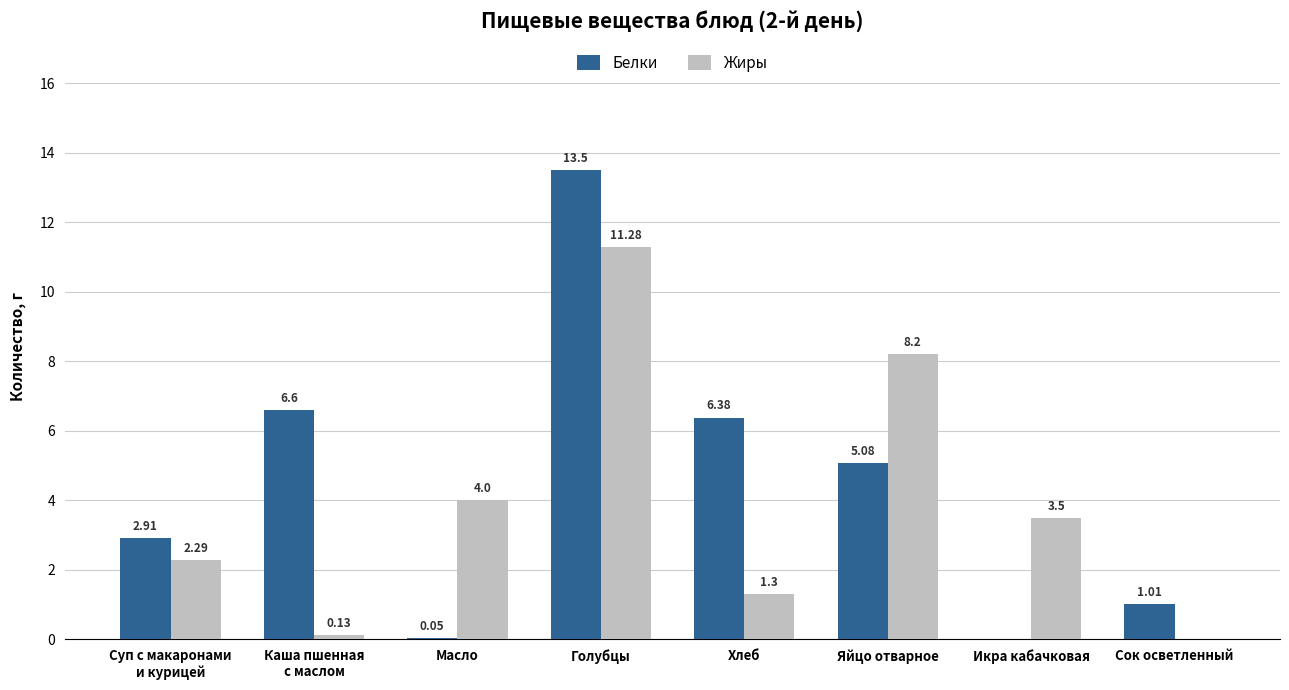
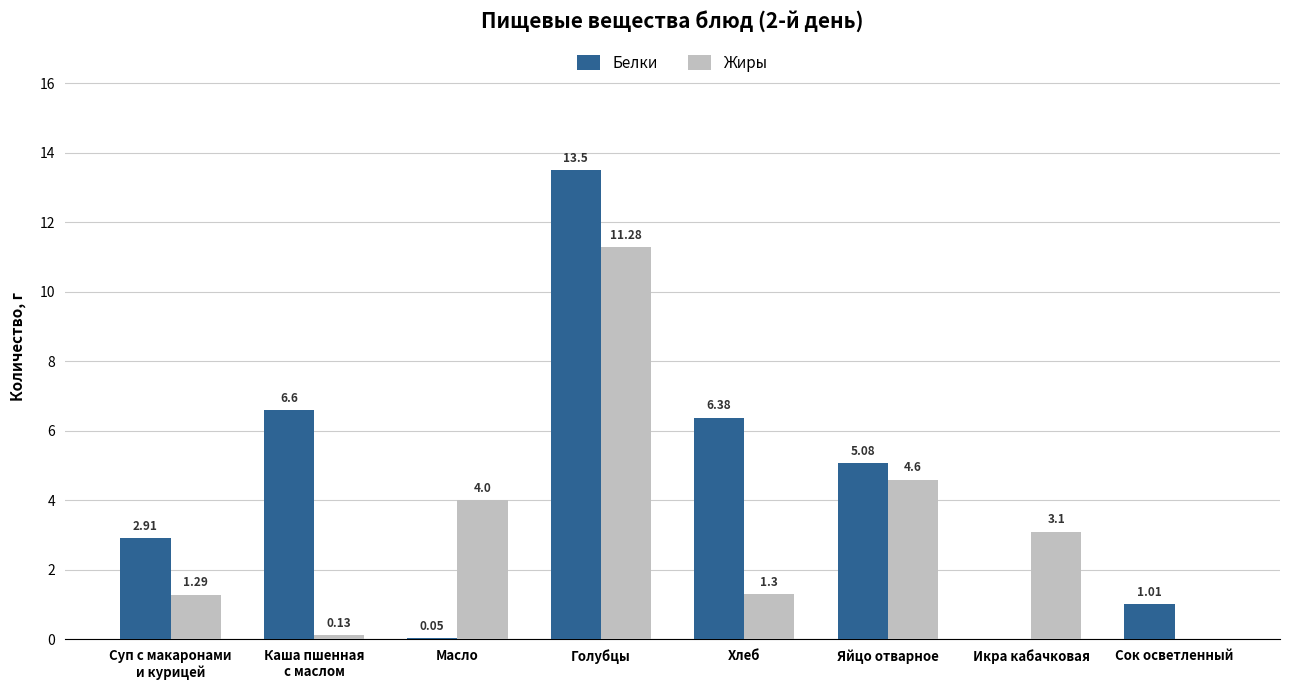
Жиры, Суп с макаронами и курицей: 2.29 -> 1.29
Жиры, Яйцо отварное: 8.2 -> 4.6
Жиры, Икра кабачковая: 3.5 -> 3.1
